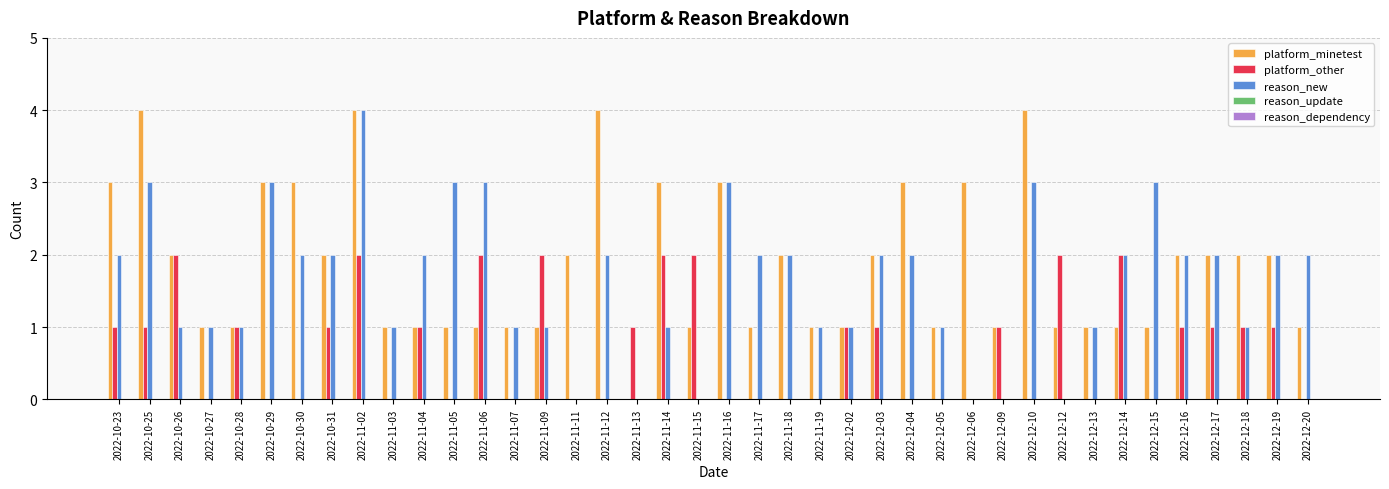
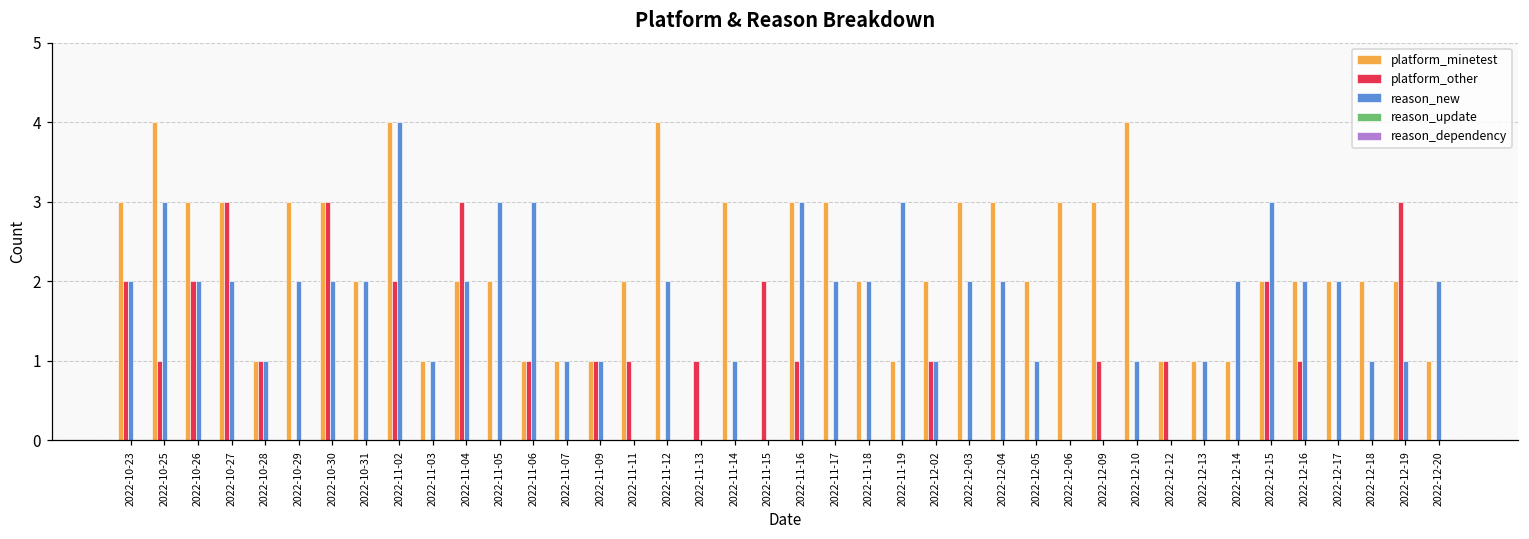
platform_other, 2022-10-23: 1 -> 2
platform_minetest, 2022-10-26: 2 -> 3
reason_new, 2022-10-26: 1 -> 2
platform_minetest, 2022-10-27: 1 -> 3
platform_other, 2022-10-27: 0 -> 3
reason_new, 2022-10-27: 1 -> 2
reason_new, 2022-10-29: 3 -> 2
platform_other, 2022-10-30: 0 -> 3
platform_other, 2022-10-31: 1 -> 0
platform_minetest, 2022-11-04: 1 -> 2
platform_other, 2022-11-04: 1 -> 3
platform_minetest, 2022-11-05: 1 -> 2
platform_other, 2022-11-06: 2 -> 1
platform_other, 2022-11-09: 2 -> 1
platform_other, 2022-11-11: 0 -> 1
platform_other, 2022-11-14: 2 -> 0
platform_minetest, 2022-11-15: 1 -> 0
platform_other, 2022-11-16: 0 -> 1
platform_minetest, 2022-11-17: 1 -> 3
reason_new, 2022-11-19: 1 -> 3
platform_minetest, 2022-12-02: 1 -> 2
platform_minetest, 2022-12-03: 2 -> 3
platform_other, 2022-12-03: 1 -> 0
platform_minetest, 2022-12-05: 1 -> 2
platform_minetest, 2022-12-09: 1 -> 3
reason_new, 2022-12-10: 3 -> 1
platform_other, 2022-12-12: 2 -> 1
platform_other, 2022-12-14: 2 -> 0
platform_minetest, 2022-12-15: 1 -> 2
platform_other, 2022-12-15: 0 -> 2
platform_other, 2022-12-17: 1 -> 0
platform_other, 2022-12-18: 1 -> 0
platform_other, 2022-12-19: 1 -> 3
reason_new, 2022-12-19: 2 -> 1
